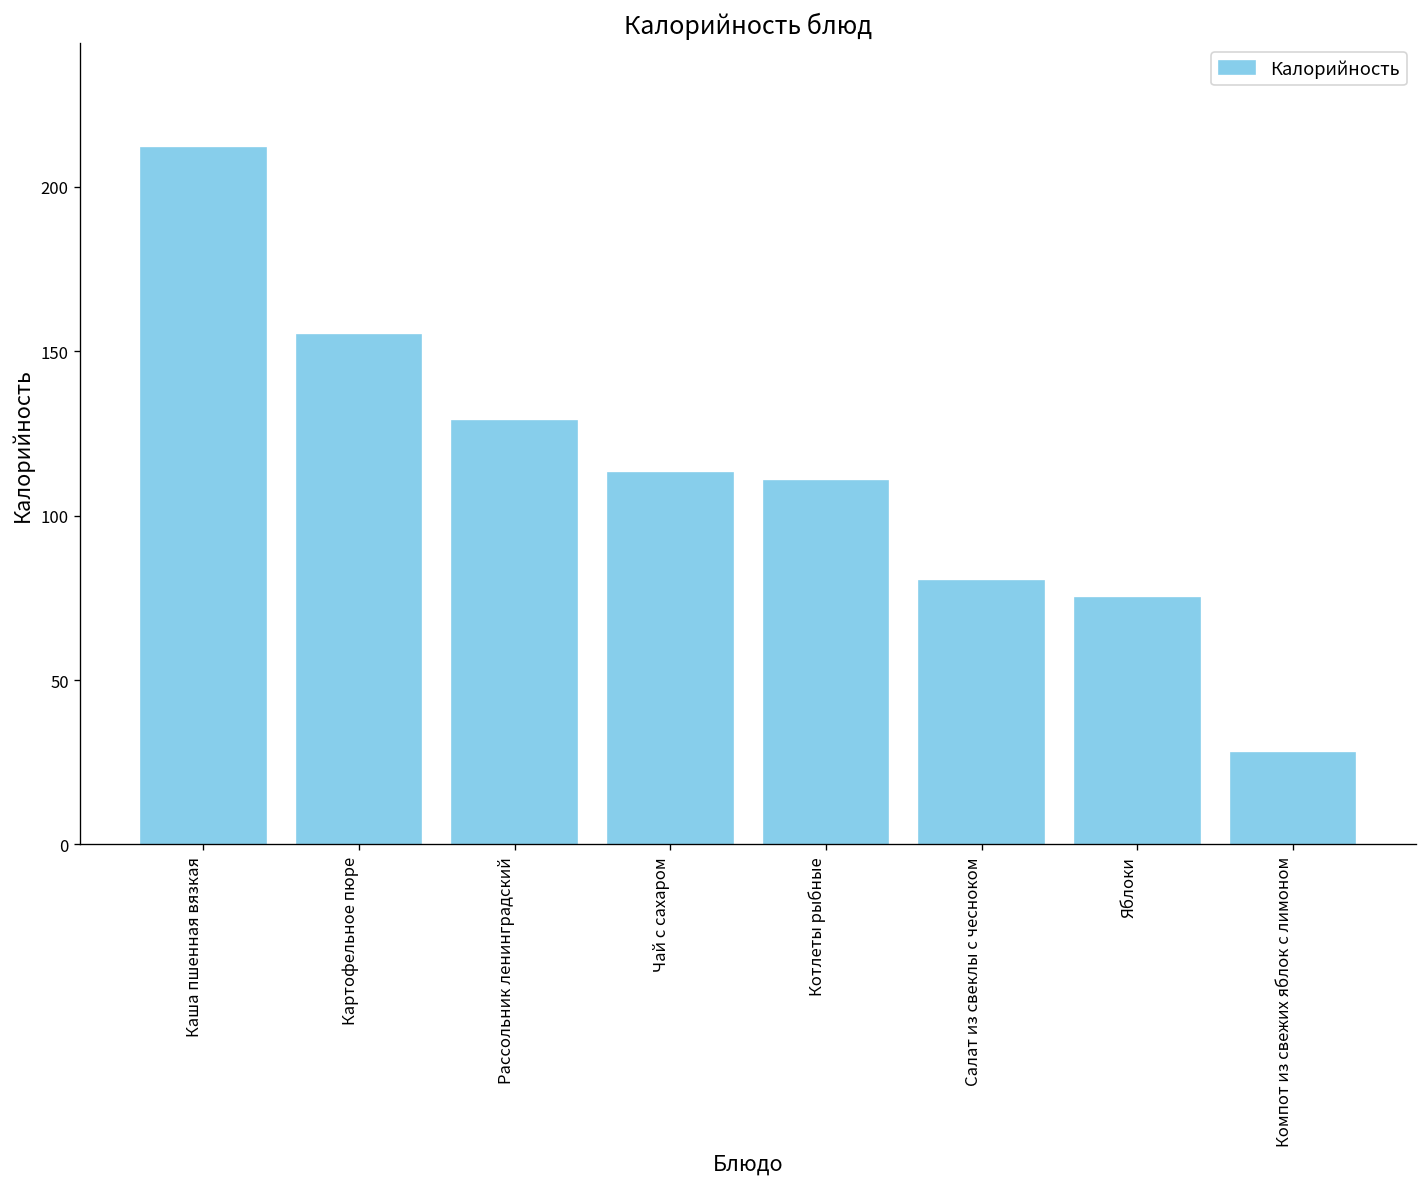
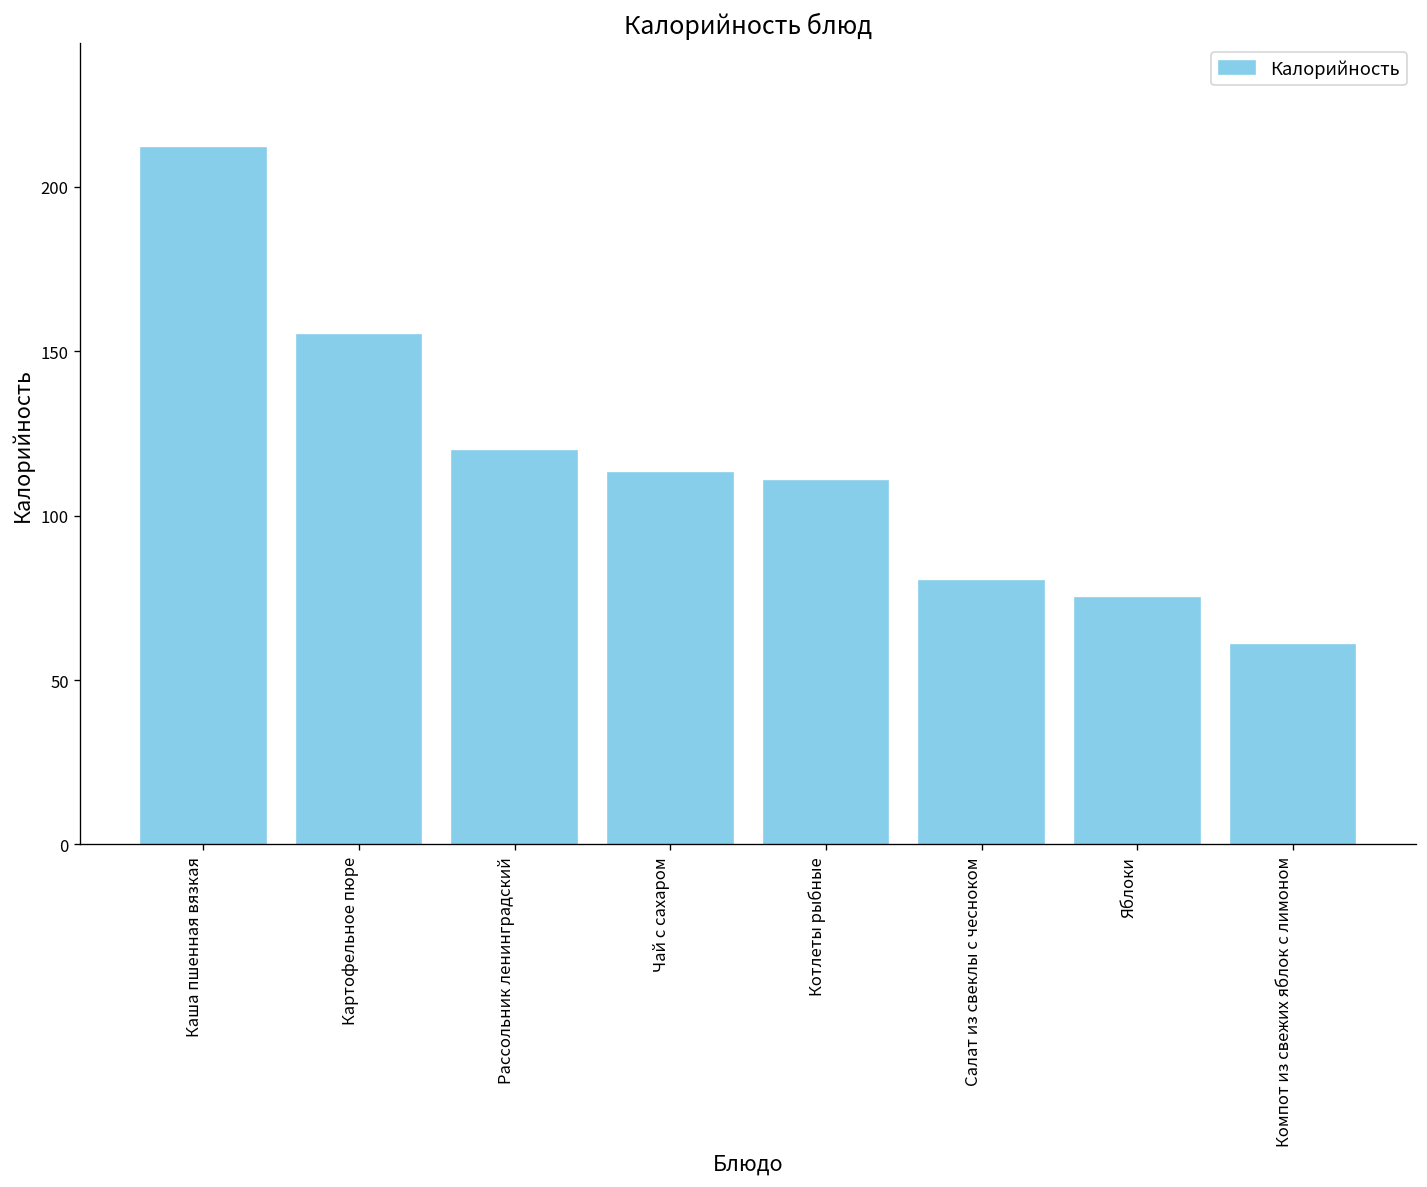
Рассольник ленинградский: 129 -> 120
Компот из свежих яблок с лимоном: 28 -> 61
